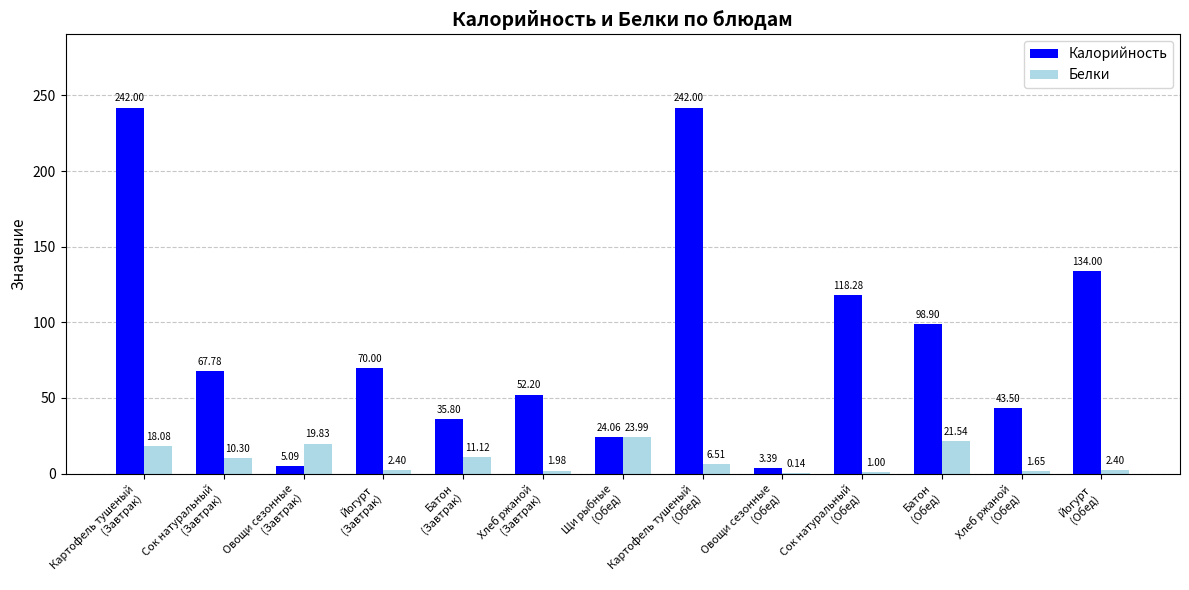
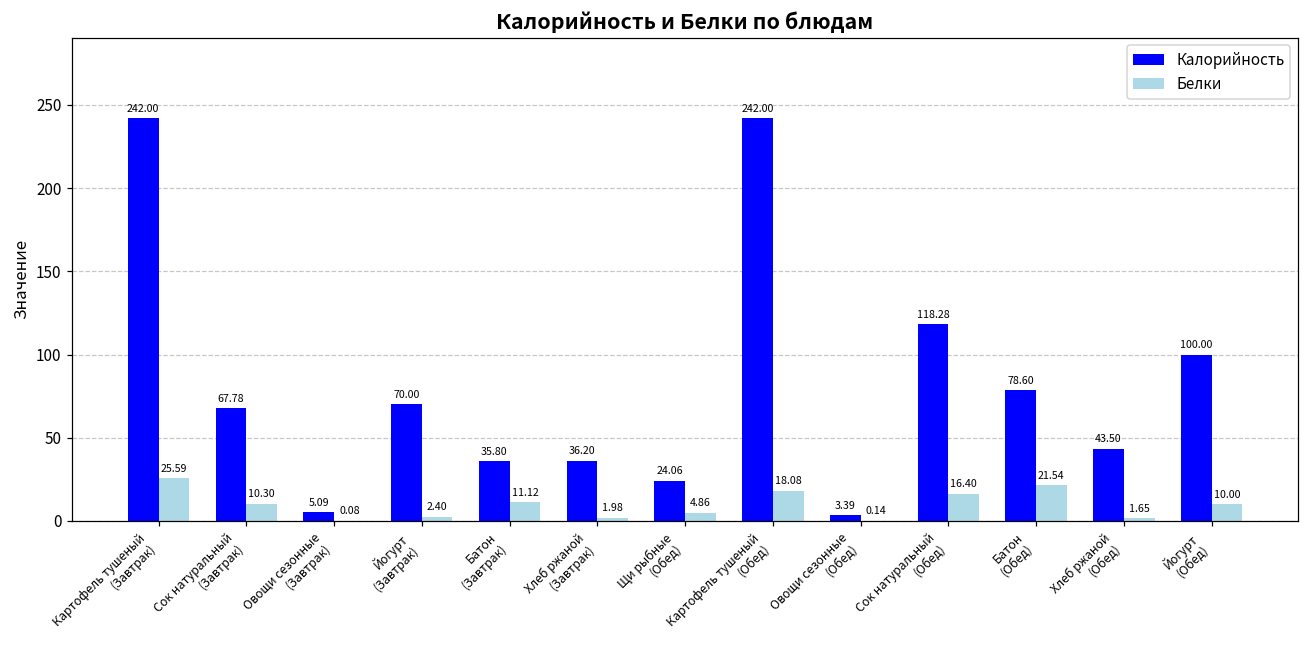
Белки, Картофель тушеный (Завтрак): 18.08 -> 25.59
Белки, Овощи сезонные (Завтрак): 19.83 -> 0.08
Калорийность, Хлеб ржаной (Завтрак): 52.20 -> 36.20
Белки, Щи рыбные (Обед): 23.99 -> 4.86
Белки, Картофель тушеный (Обед): 6.51 -> 18.08
Белки, Сок натуральный (Обед): 1.00 -> 16.40
Калорийность, Батон (Обед): 98.90 -> 78.60
Калорийность, Йогурт (Обед): 134.00 -> 100.00
Белки, Йогурт (Обед): 2.40 -> 10.00
